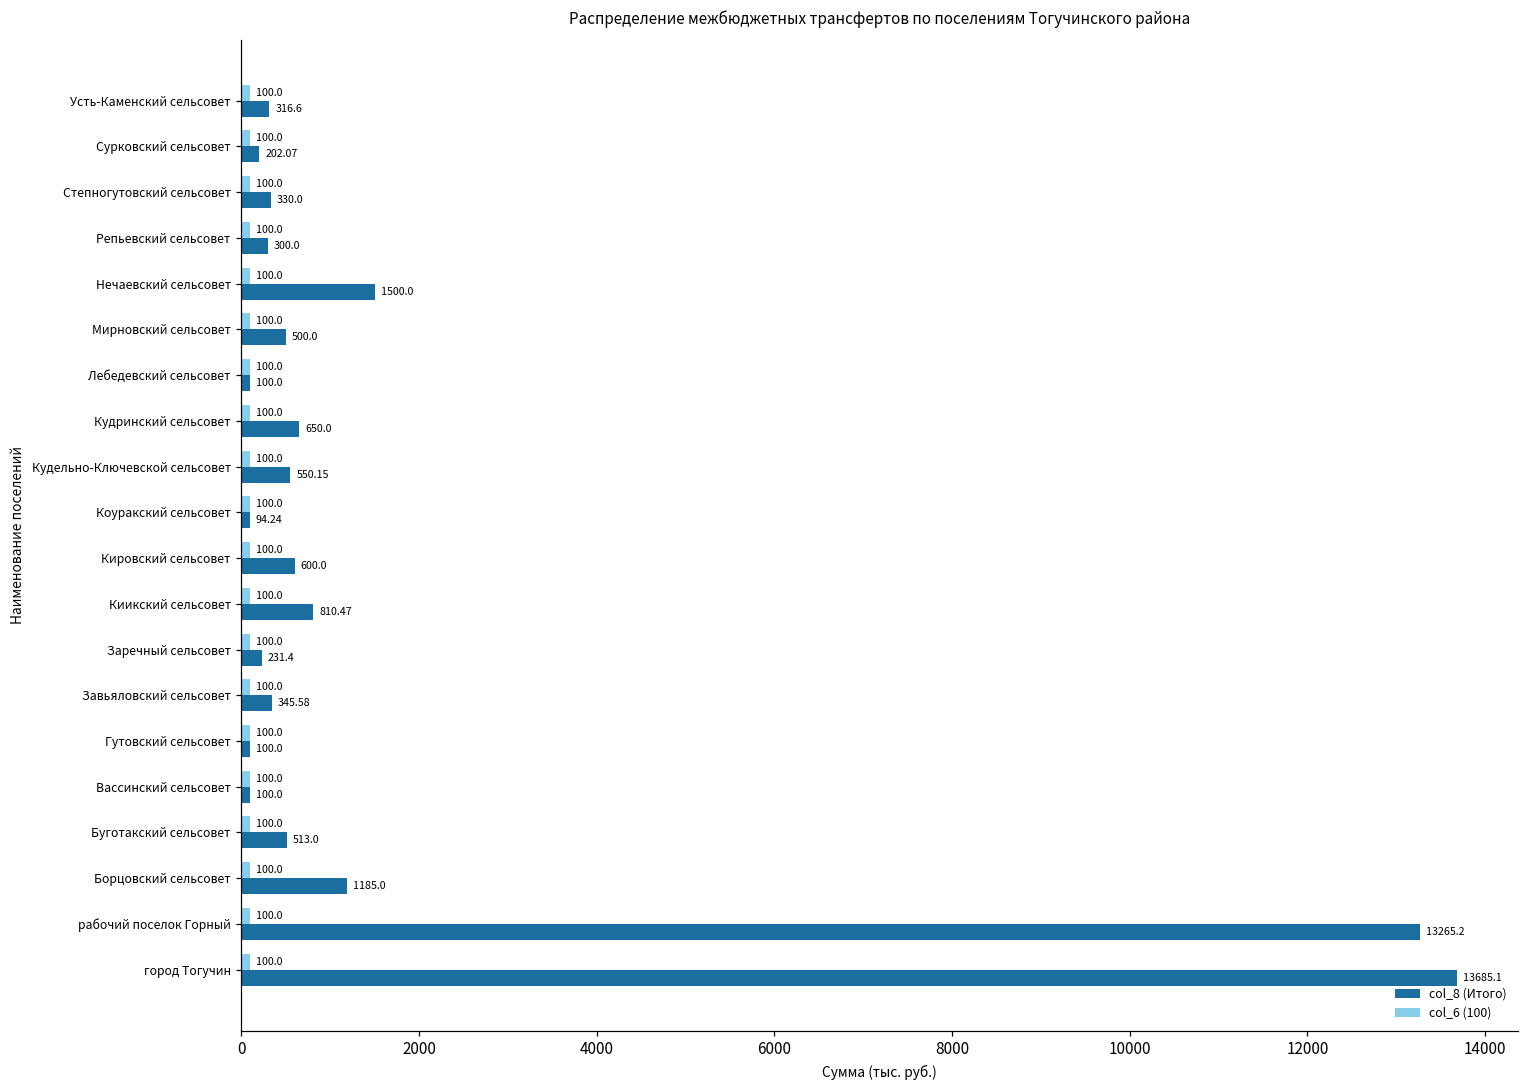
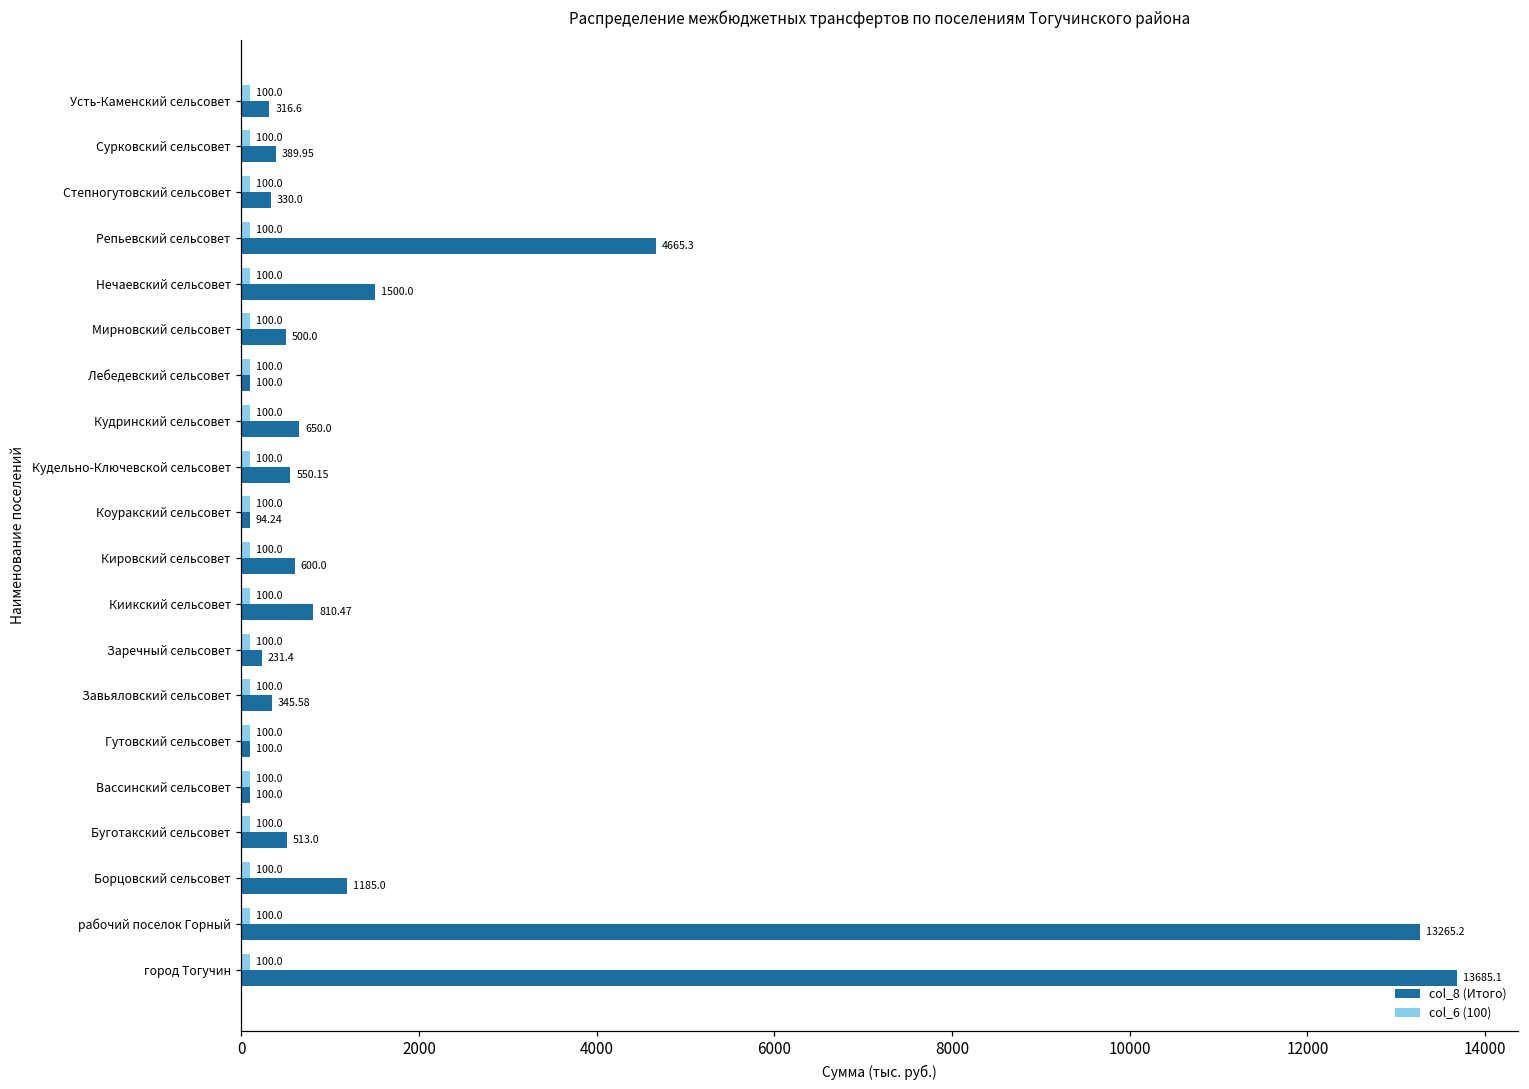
col_8 (Итого), Сурковский сельсовет: 202.07 -> 389.95
col_8 (Итого), Репьевский сельсовет: 300.0 -> 4665.3
